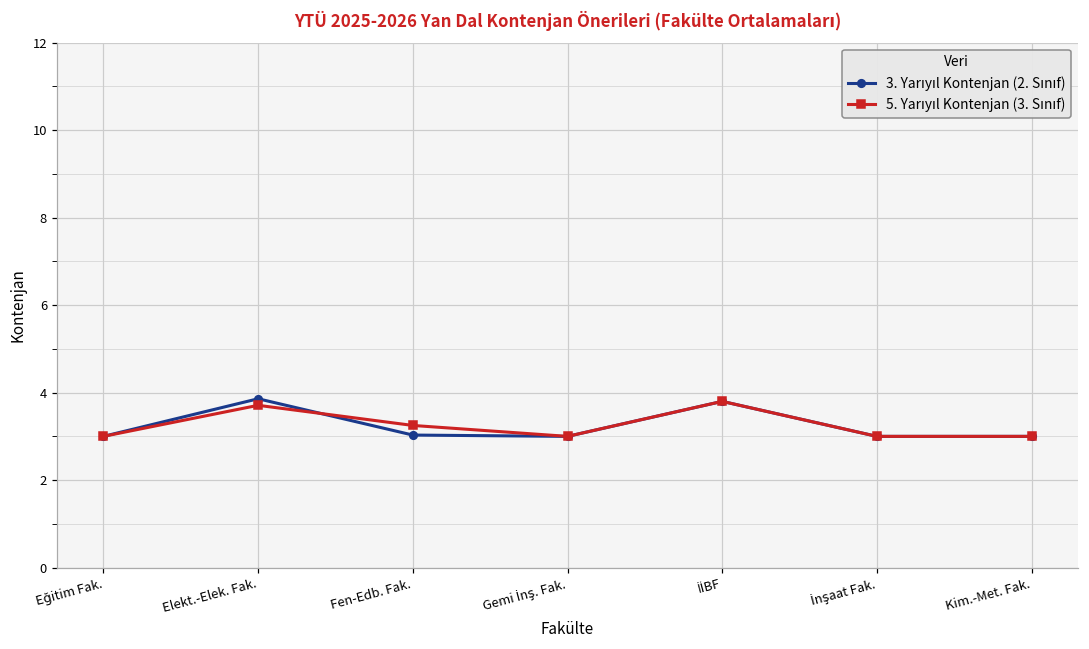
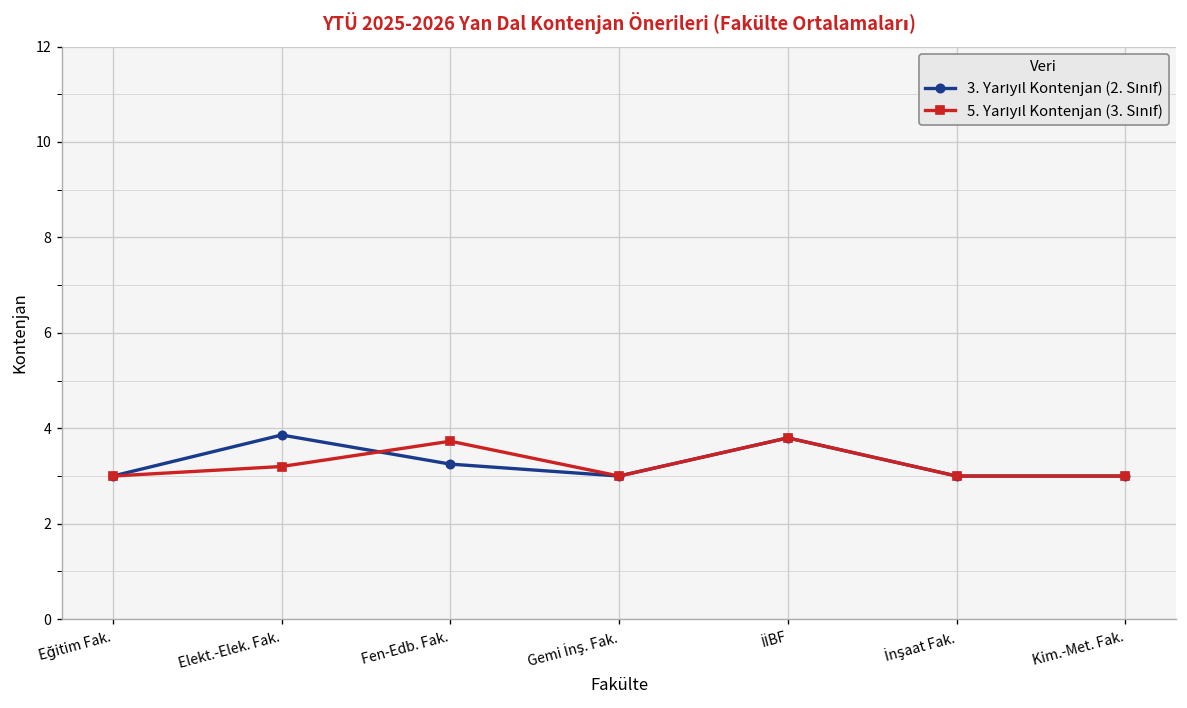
5. Yarıyıl Kontenjan (3. Sınıf), Elekt.-Elek. Fak.: 3.7 -> 3.2
3. Yarıyıl Kontenjan (2. Sınıf), Fen-Edb. Fak.: 3.0 -> 3.3
5. Yarıyıl Kontenjan (3. Sınıf), Fen-Edb. Fak.: 3.3 -> 3.7
